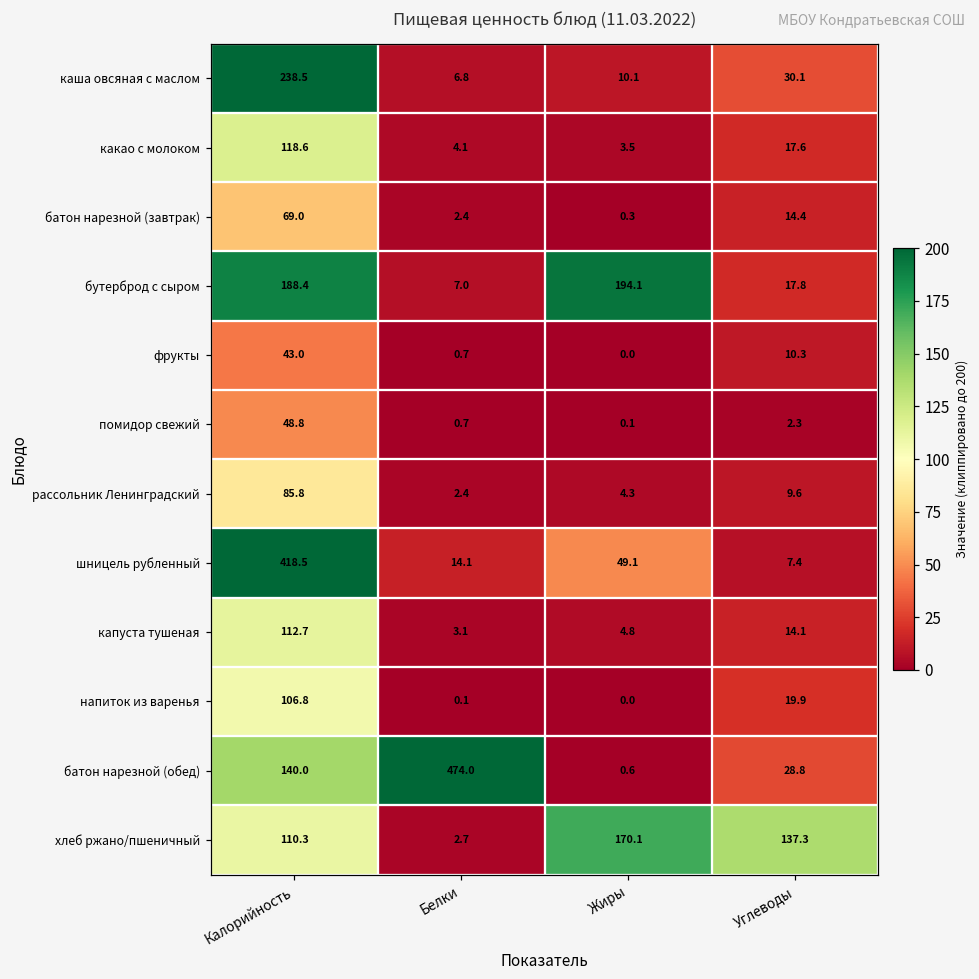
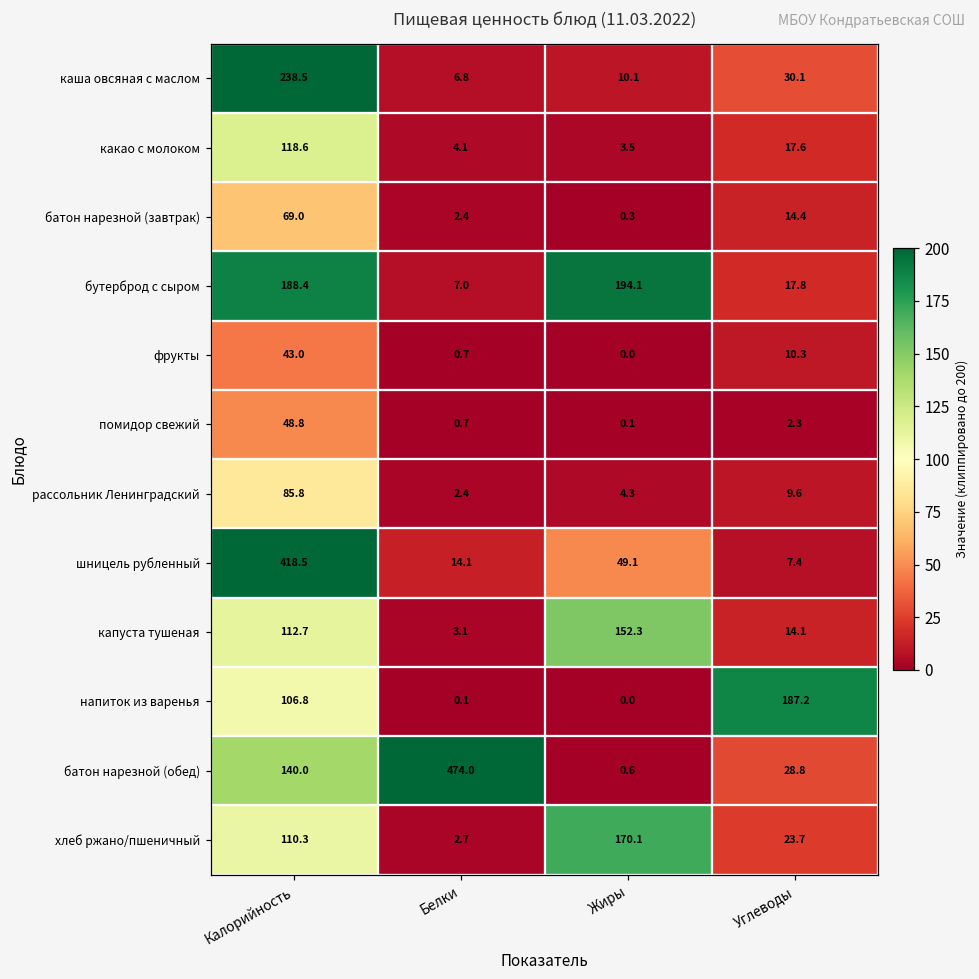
капуста тушеная, Жиры: 4.8 -> 152.3
напиток из варенья, Углеводы: 19.9 -> 187.2
хлеб ржано/пшеничный, Углеводы: 137.3 -> 23.7
